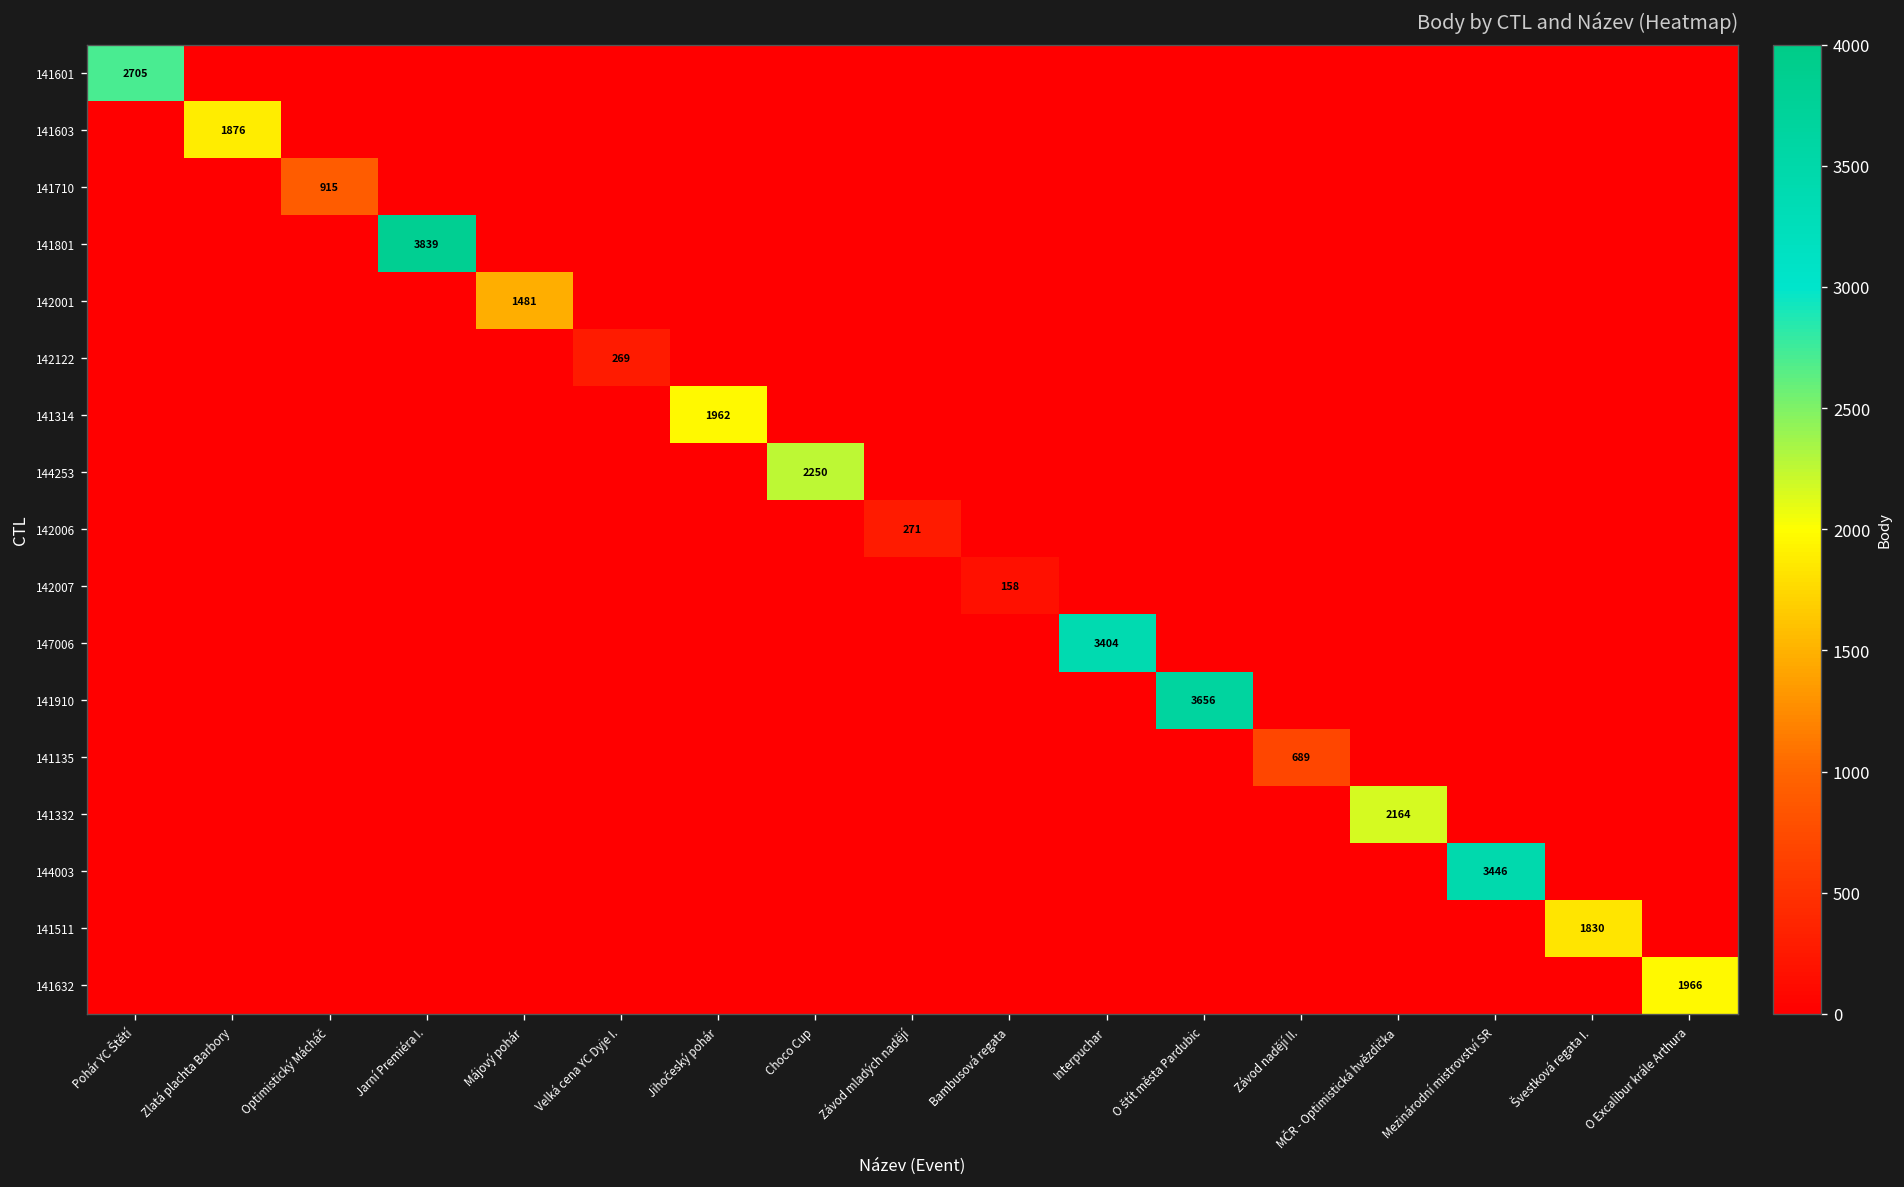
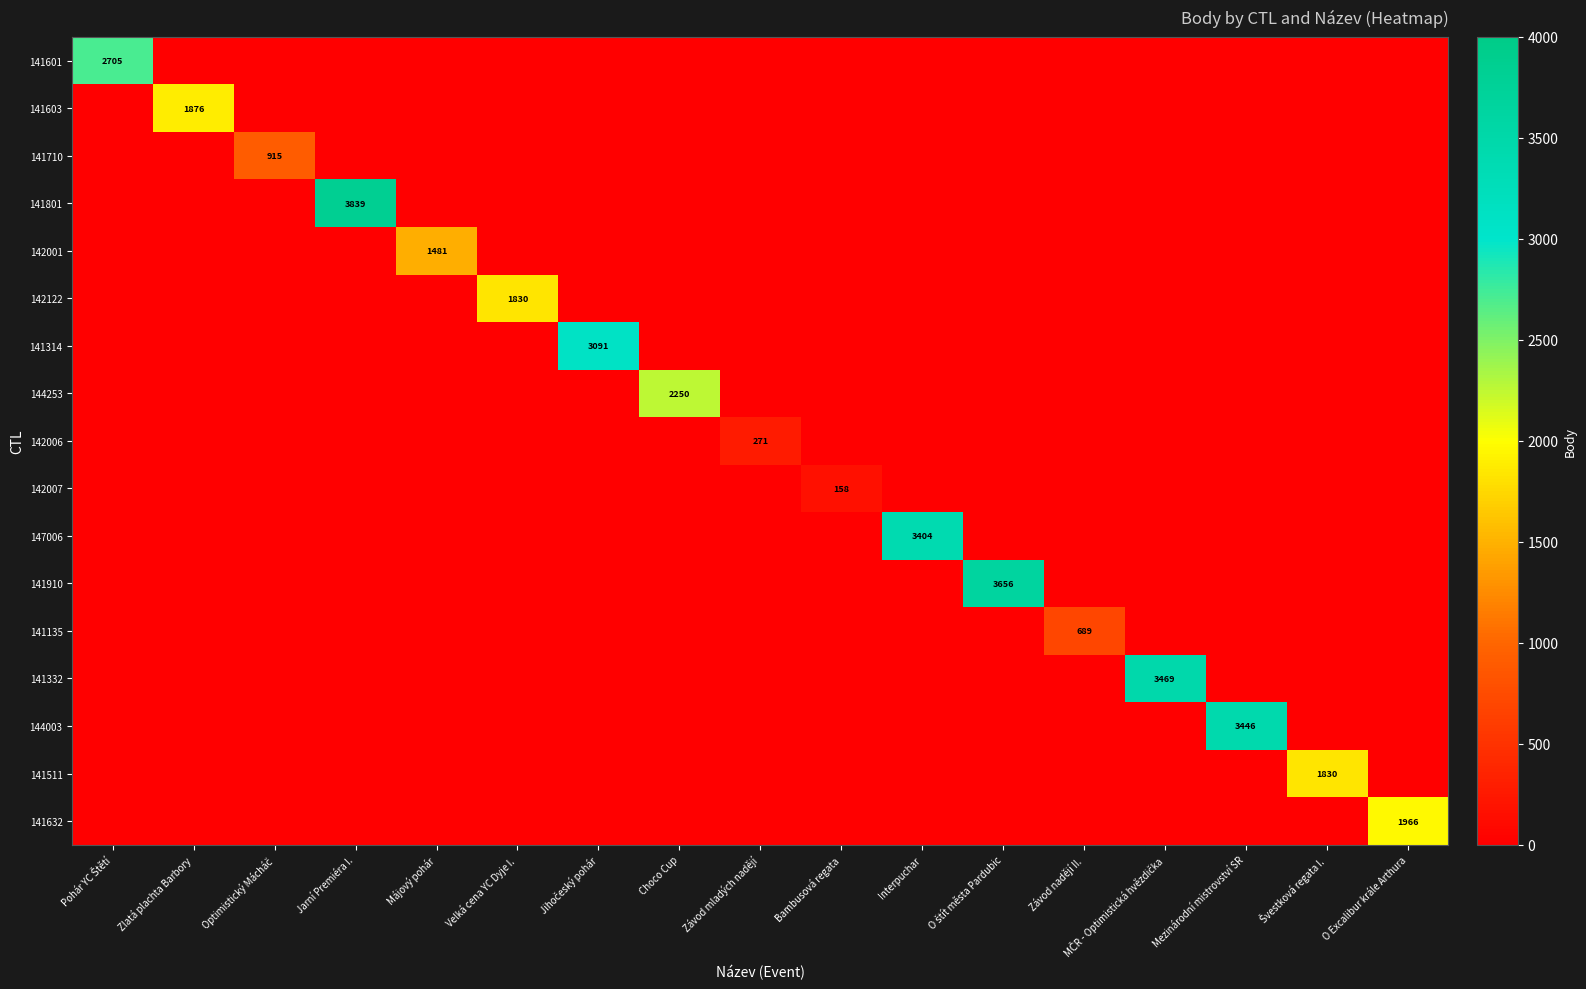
142122, Velká cena YC Dyje I.: 269 -> 1830
141314, Jihočeský pohár: 1962 -> 3091
141332, MČR - Optimistická hvězdička: 2164 -> 3469
